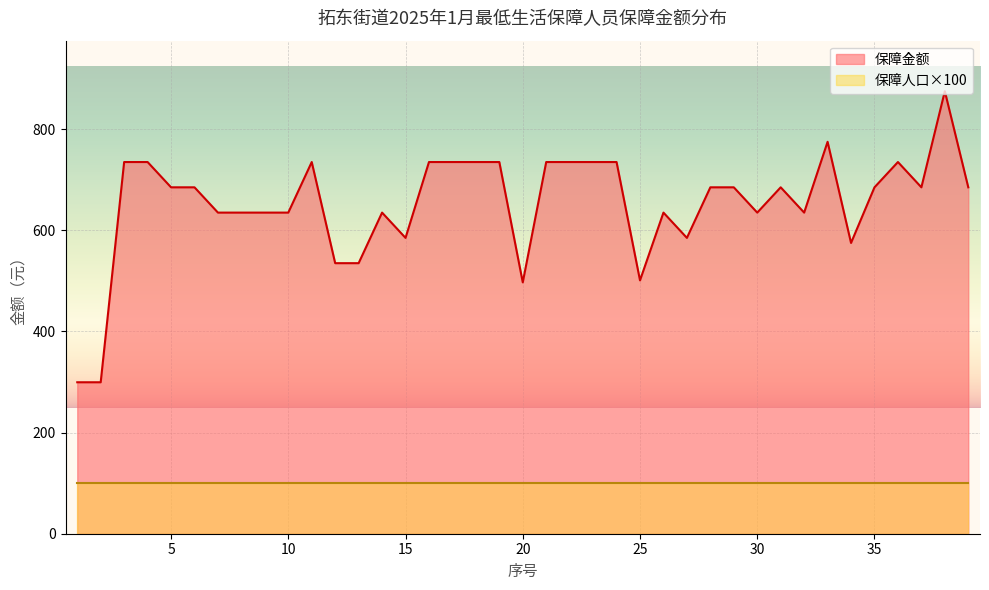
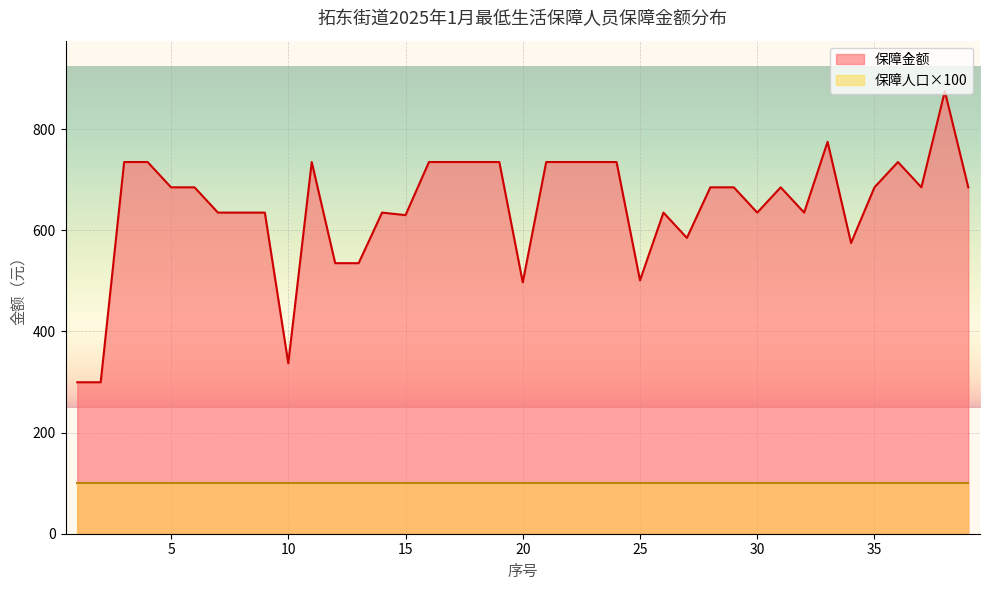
保障金额, 10: 640 -> 340
保障金额, 15: 590 -> 630
